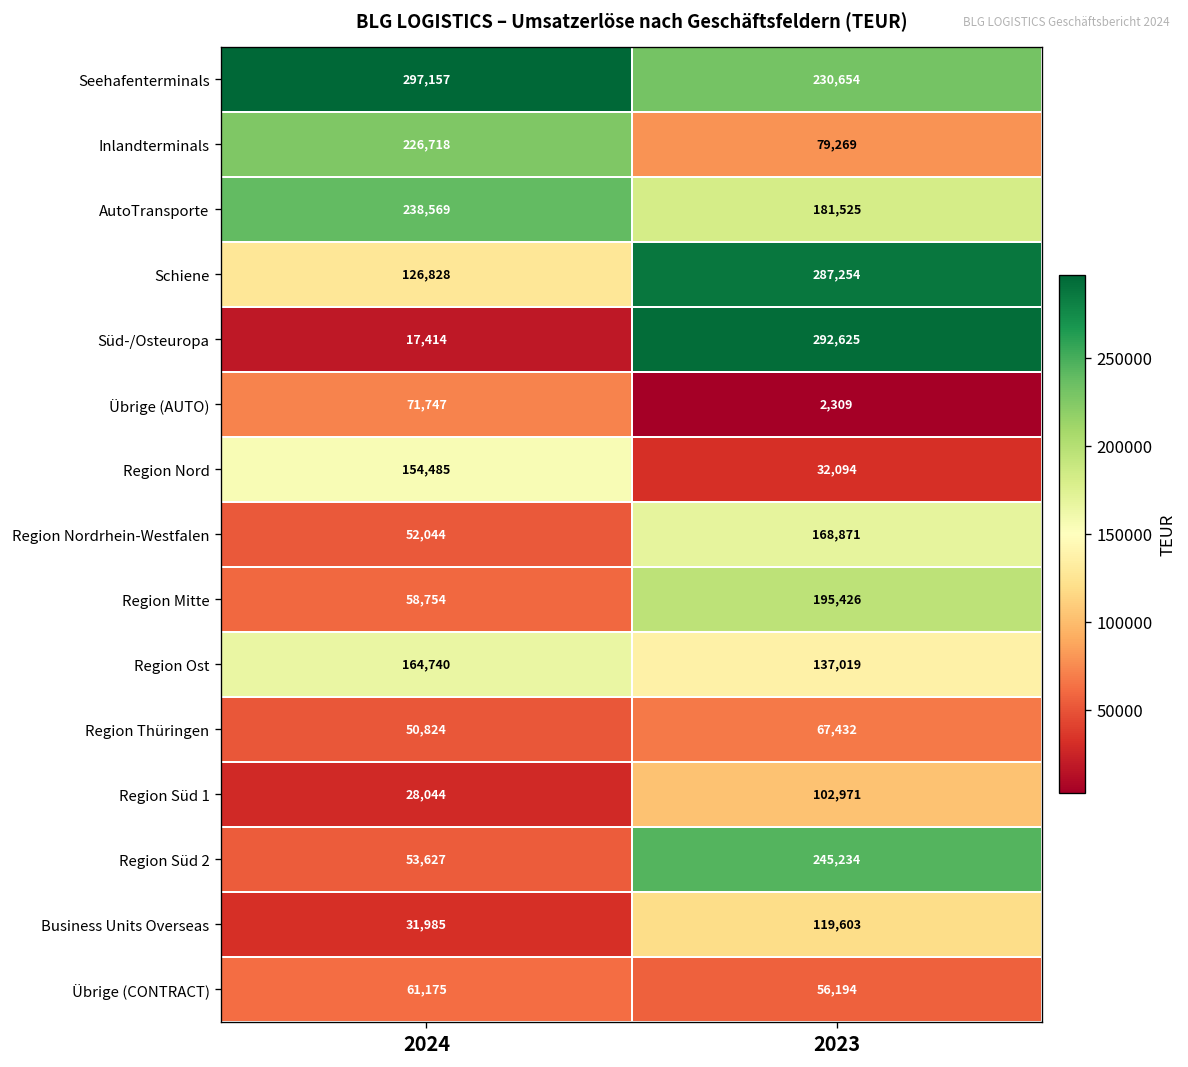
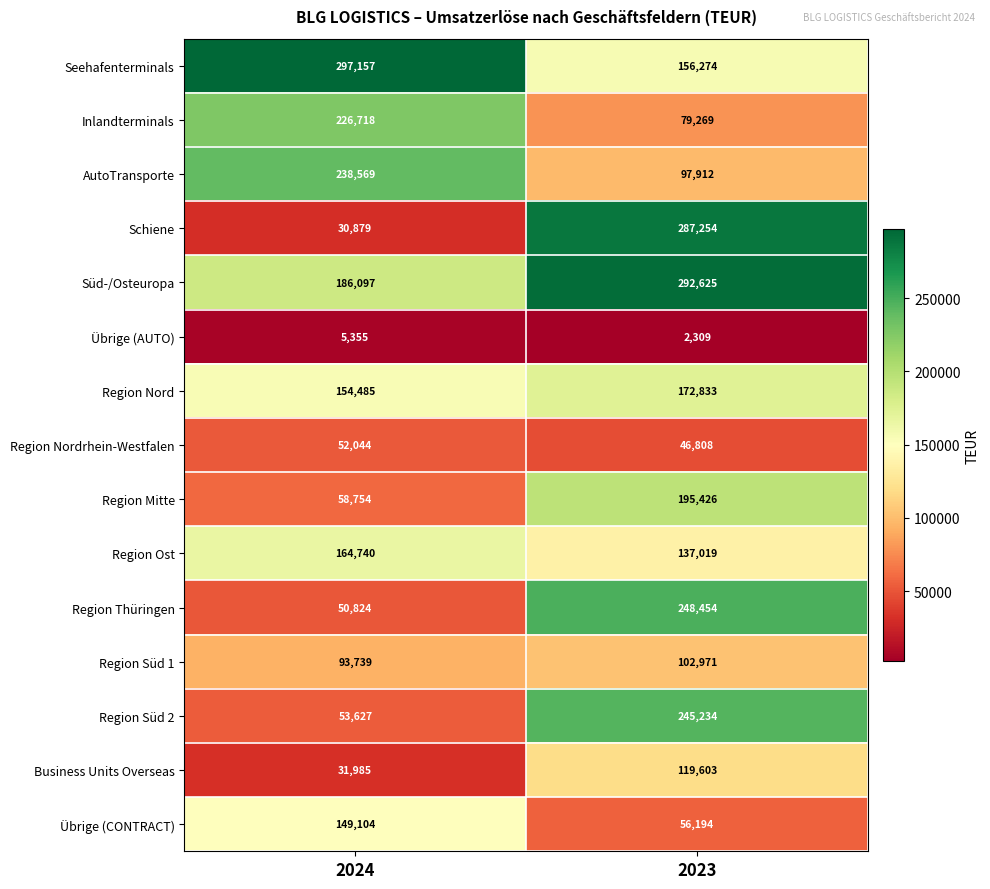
Seehafenterminals, 2023: 230,654 -> 156,274
AutoTransporte, 2023: 181,525 -> 97,912
Schiene, 2024: 126,828 -> 30,879
Süd-/Osteuropa, 2024: 17,414 -> 186,097
Übrige (AUTO), 2024: 71,747 -> 5,355
Region Nord, 2023: 32,094 -> 172,833
Region Nordrhein-Westfalen, 2023: 168,871 -> 46,808
Region Thüringen, 2023: 67,432 -> 248,454
Region Süd 1, 2024: 28,044 -> 93,739
Übrige (CONTRACT), 2024: 61,175 -> 149,104
